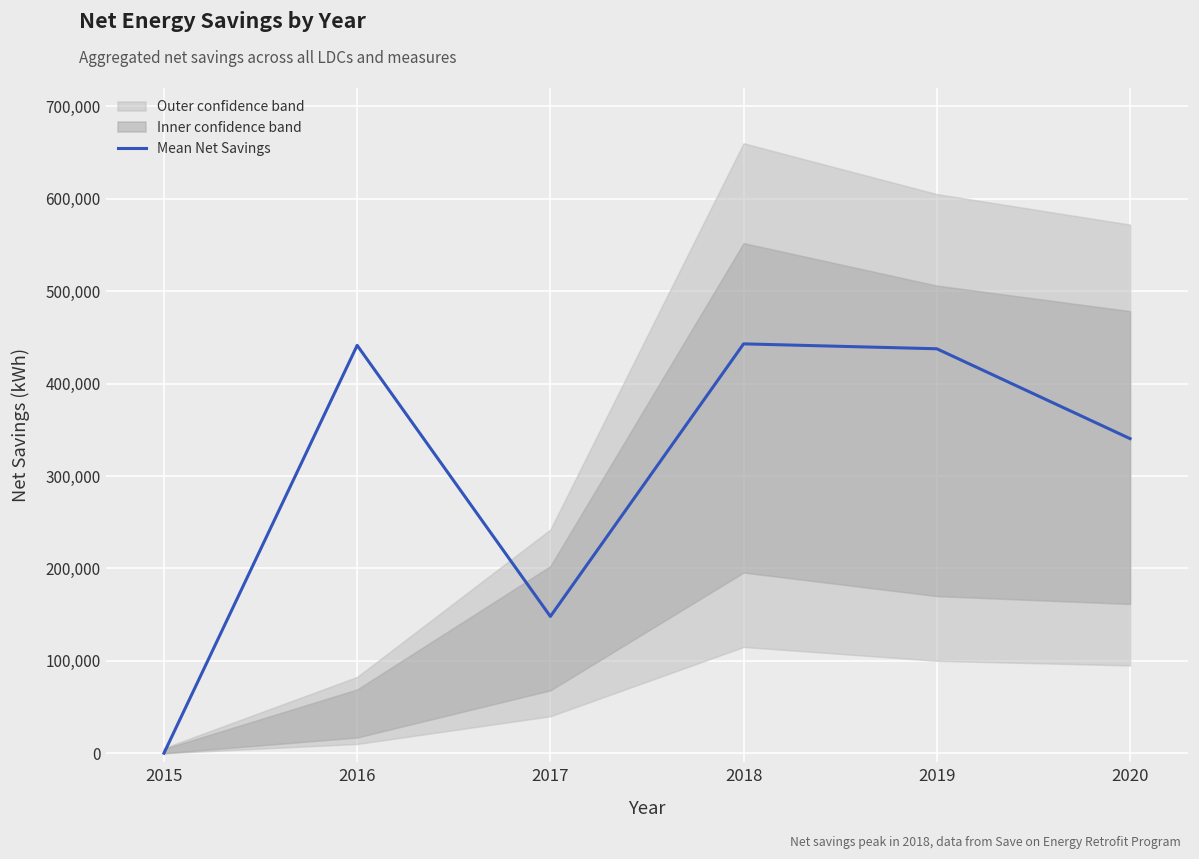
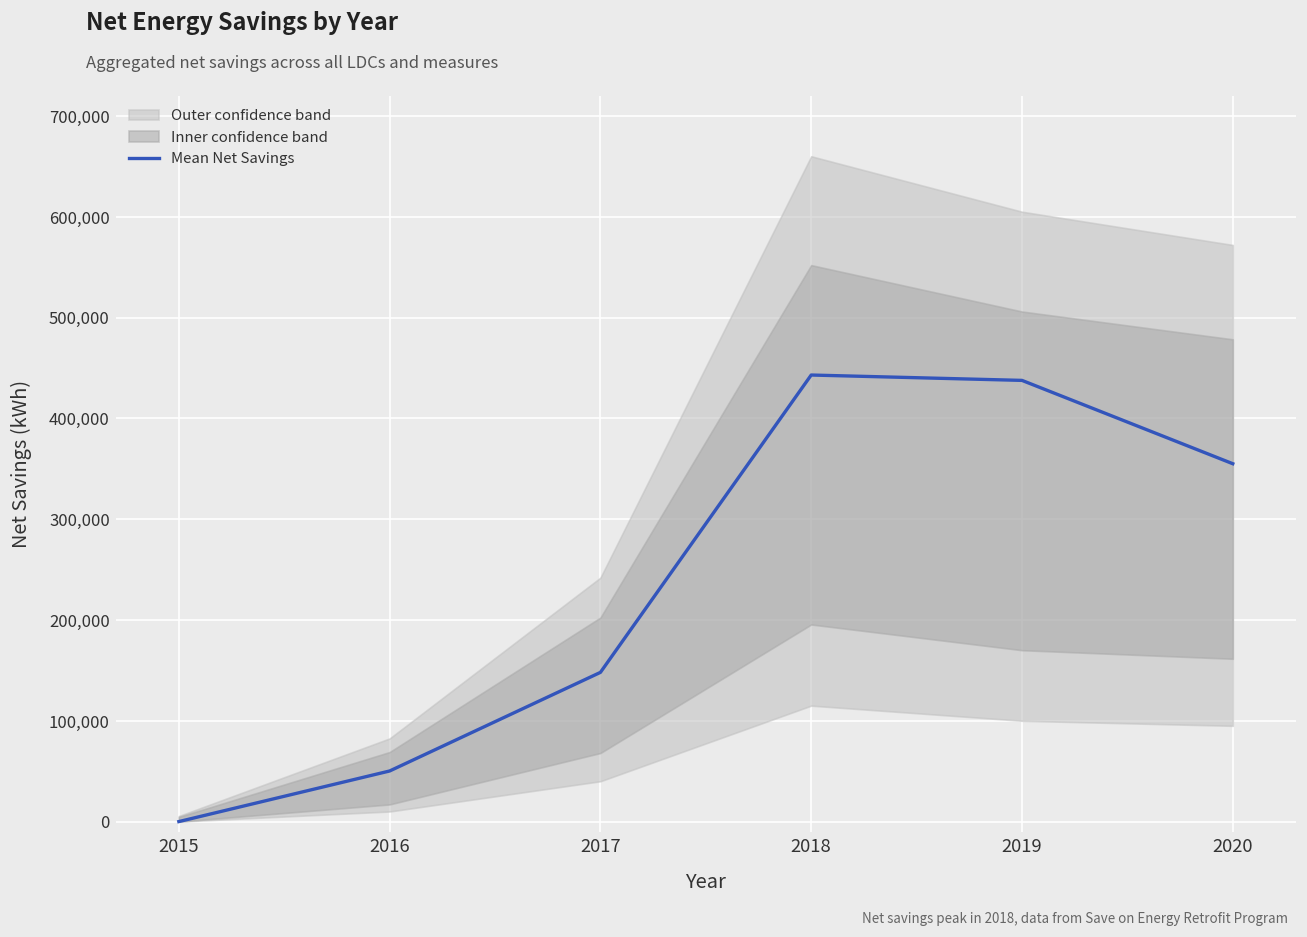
Mean Net Savings, 2016: 440,000 -> 50,000
Mean Net Savings, 2020: 340,000 -> 360,000
